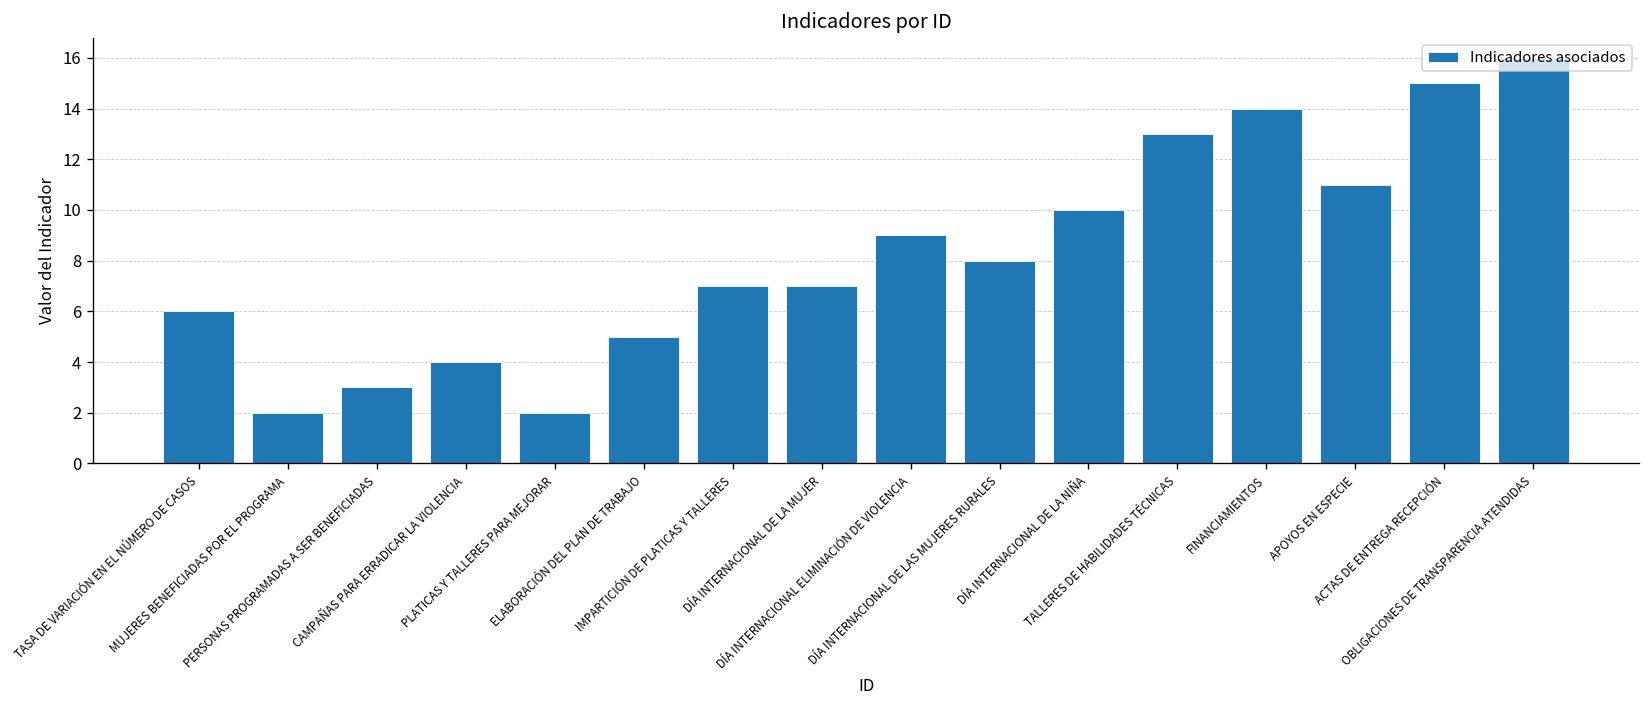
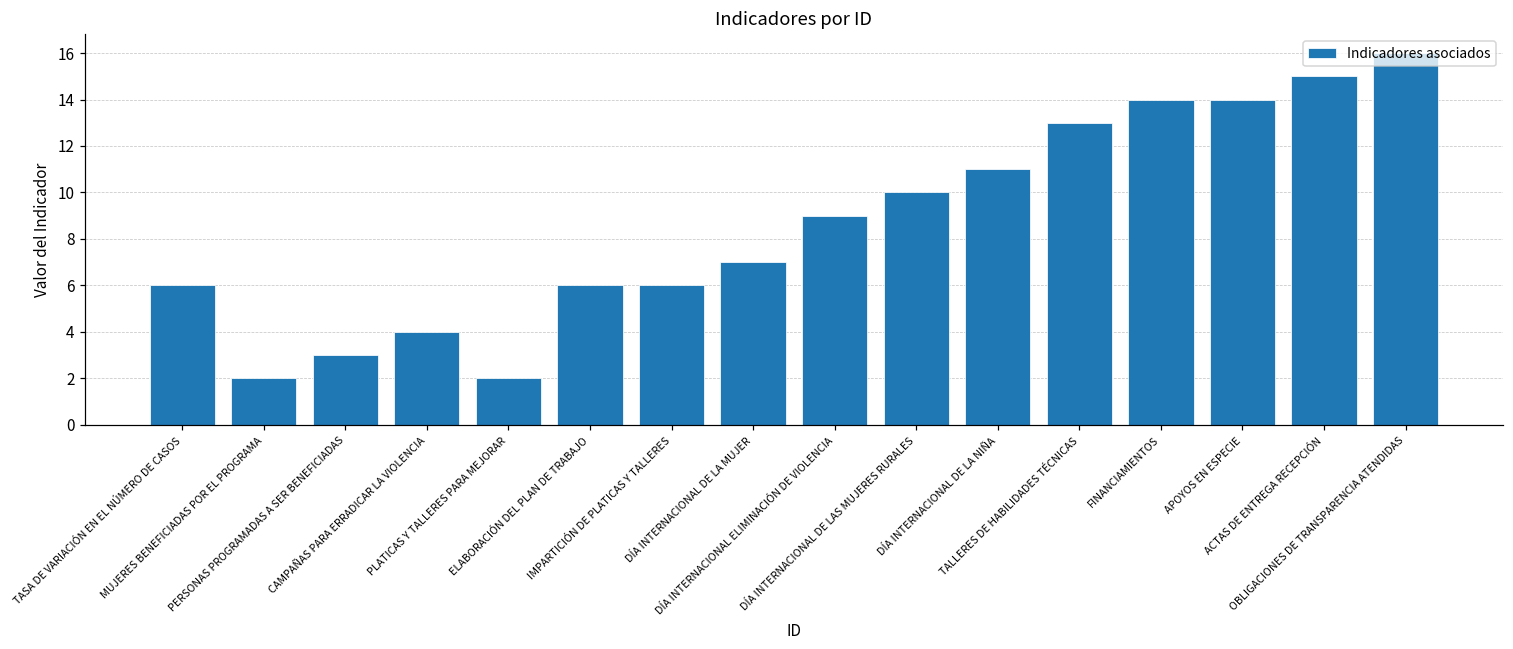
ELABORACIÓN DEL PLAN DE TRABAJO: 5 -> 6
IMPARTICIÓN DE PLATICAS Y TALLERES: 7 -> 6
DÍA INTERNACIONAL DE LAS MUJERES RURALES: 8 -> 10
DÍA INTERNACIONAL DE LA NIÑA: 10 -> 11
APOYOS EN ESPECIE: 11 -> 14
